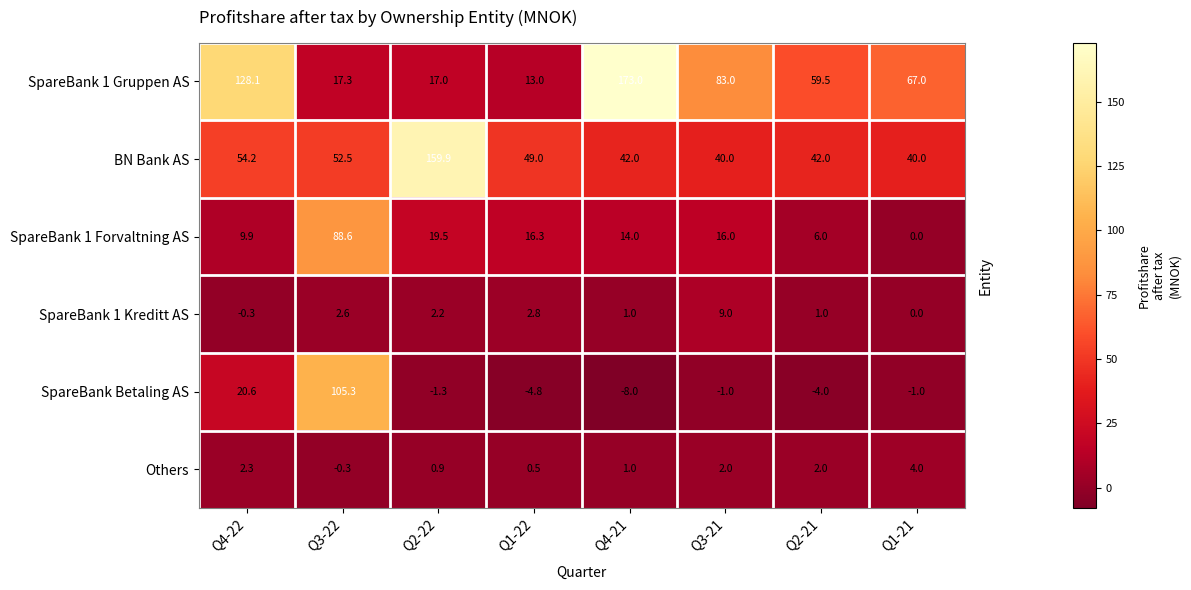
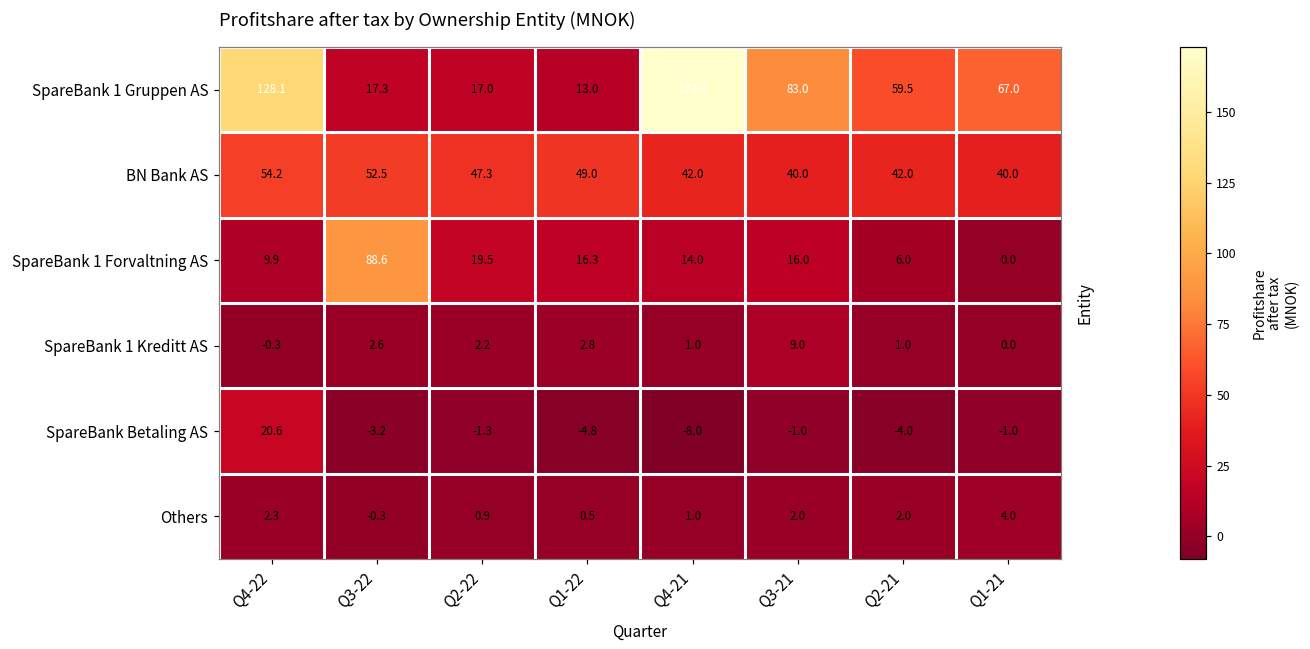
BN Bank AS, Q2-22: 159.9 -> 47.3
SpareBank Betaling AS, Q3-22: 105.3 -> -3.2
